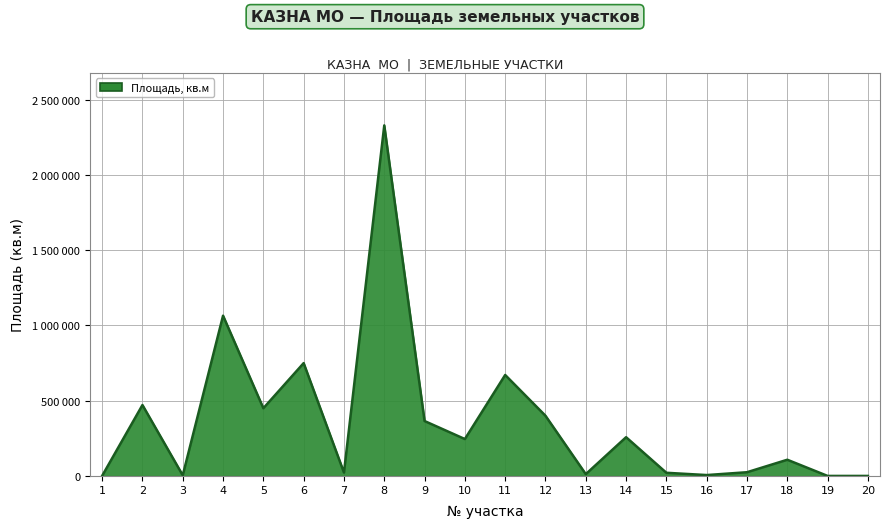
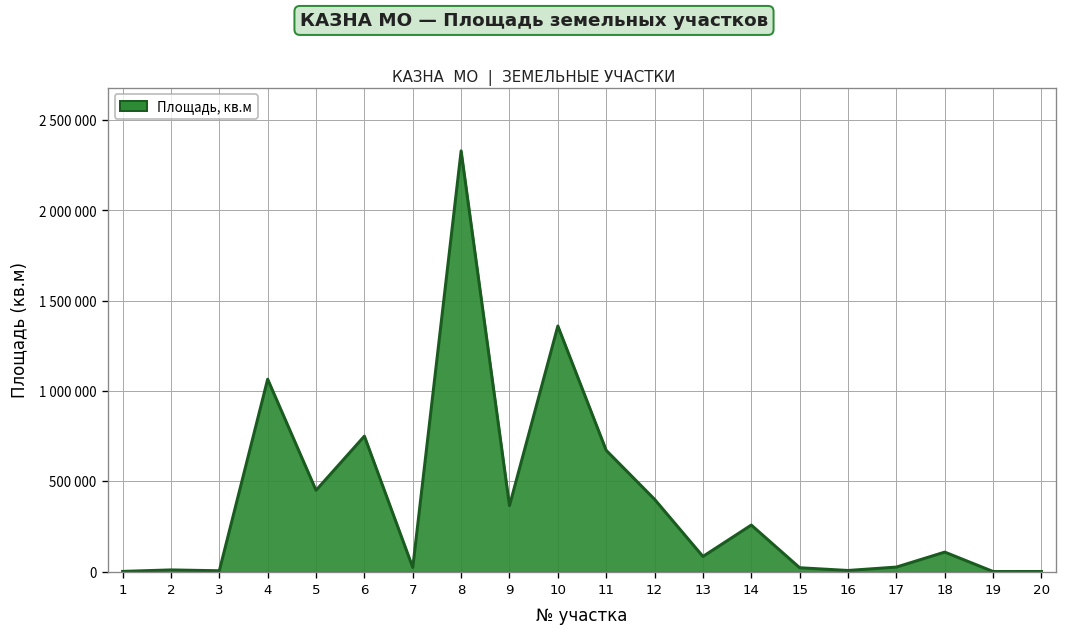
2: 470000 -> 10000
10: 250000 -> 1360000
13: 10000 -> 80000
